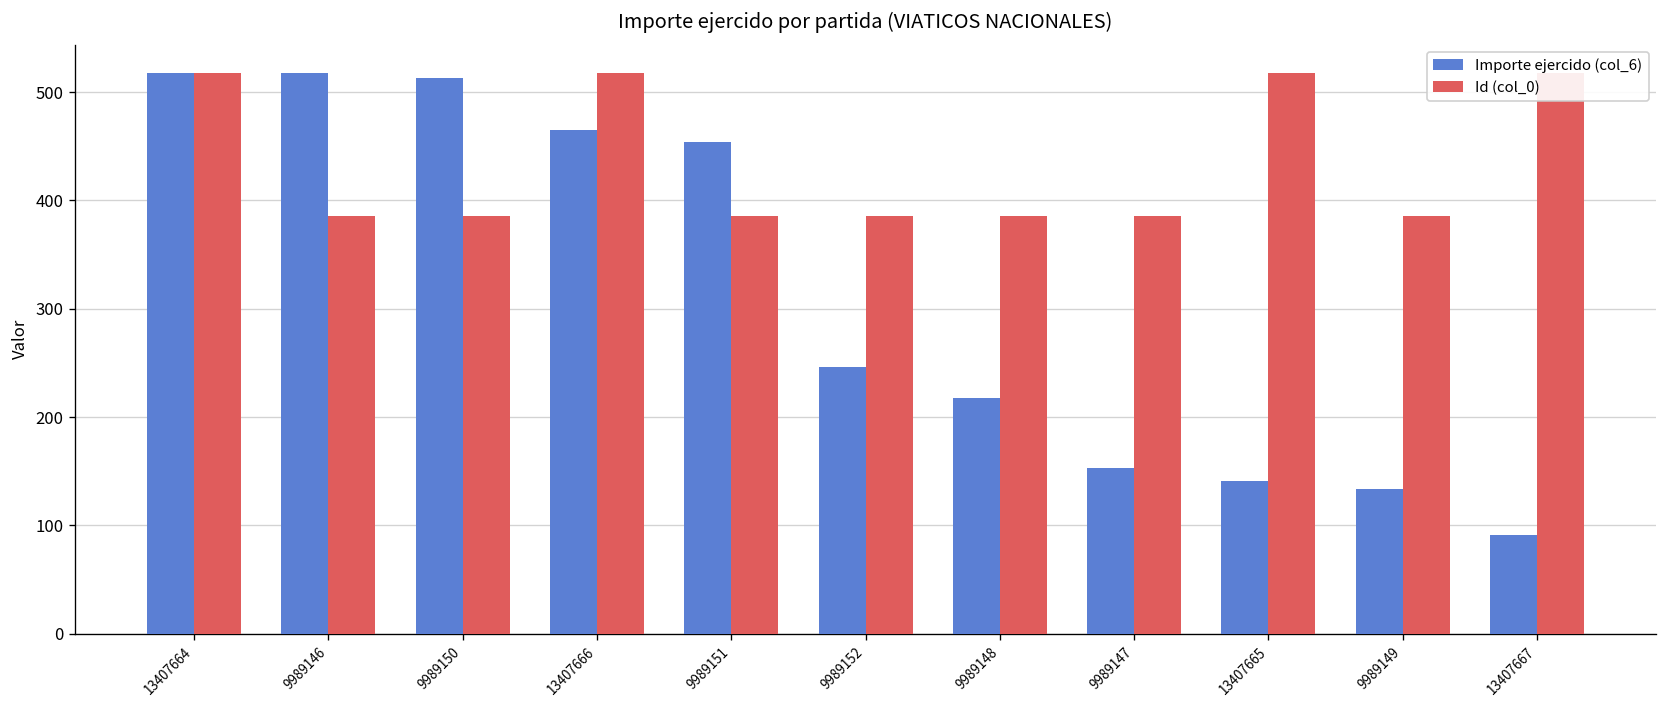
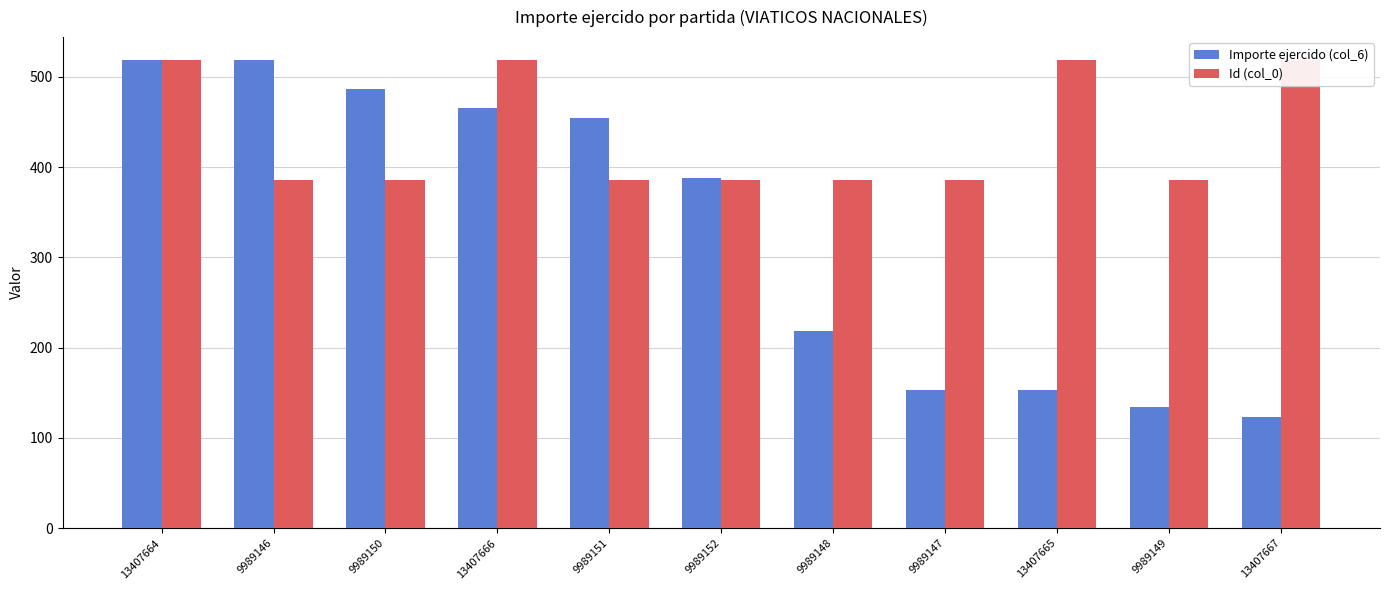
Importe ejercido (col_6), 9989150: 510 -> 490
Importe ejercido (col_6), 9989152: 250 -> 390
Importe ejercido (col_6), 13407665: 140 -> 150
Importe ejercido (col_6), 13407667: 90 -> 120
